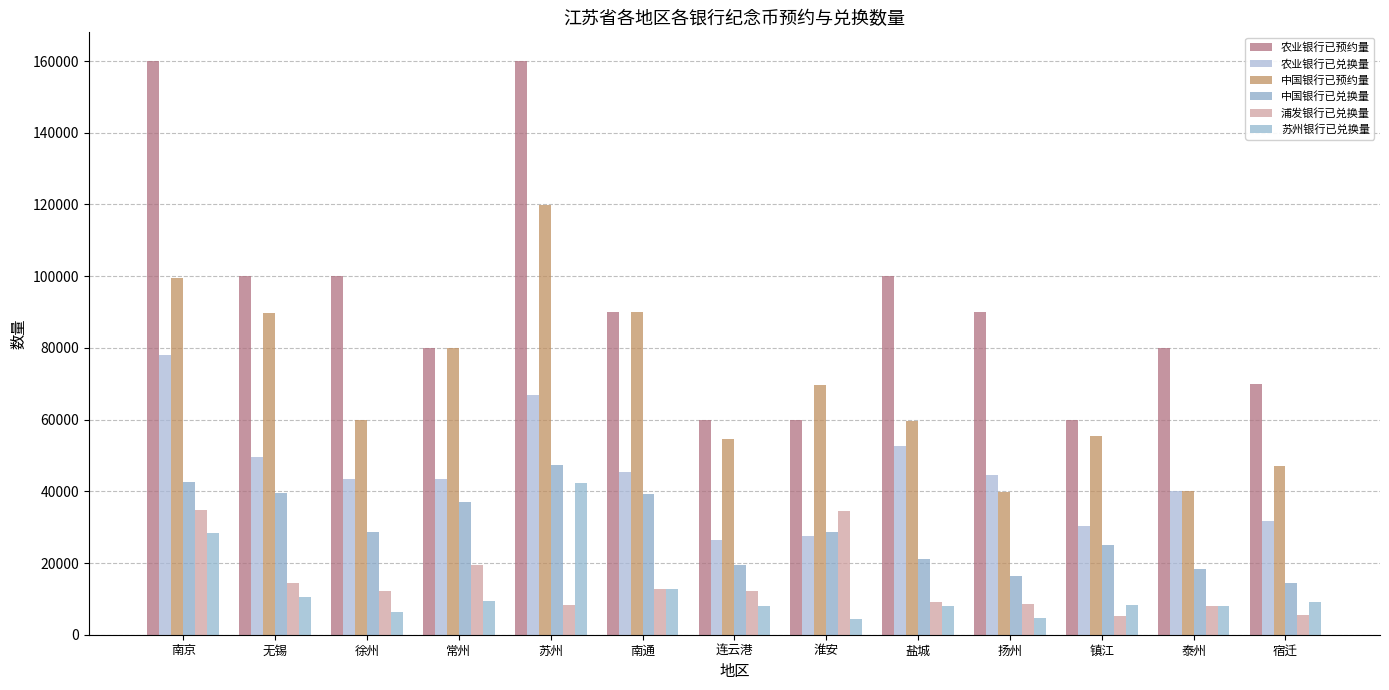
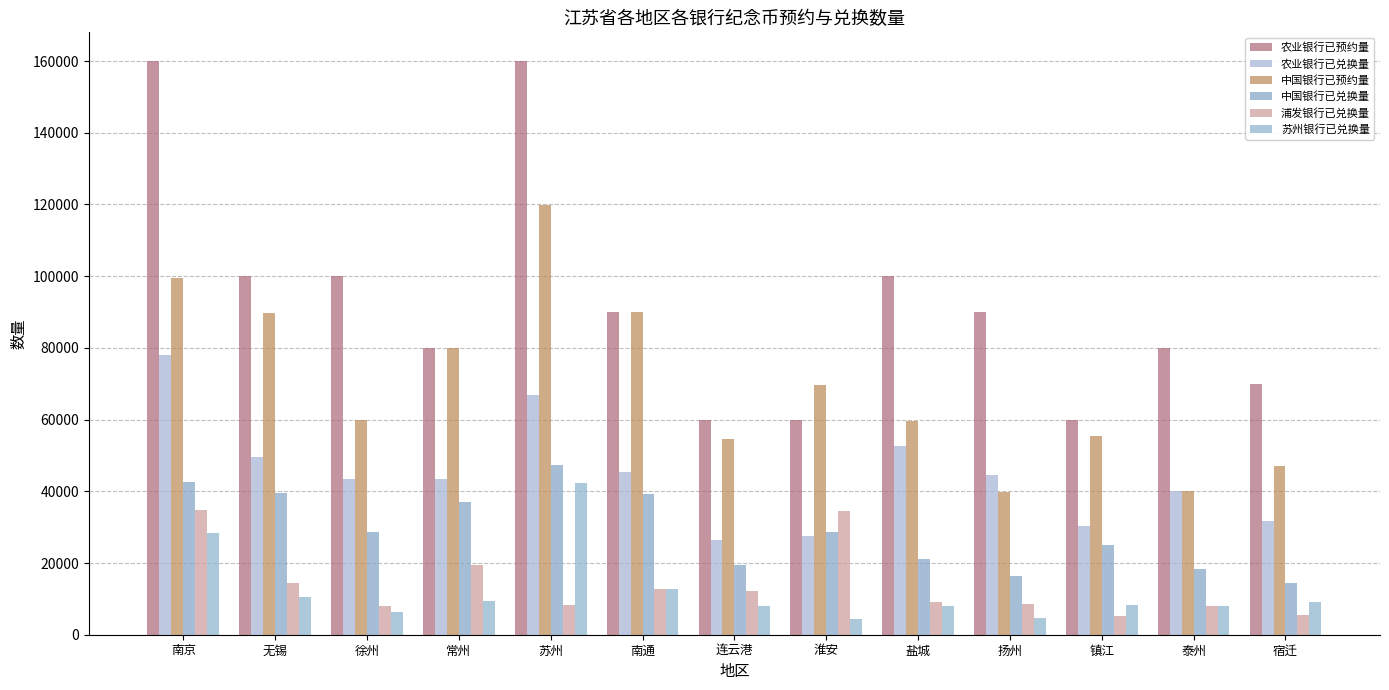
浦发银行已兑换量, 徐州: 12000 -> 8000
